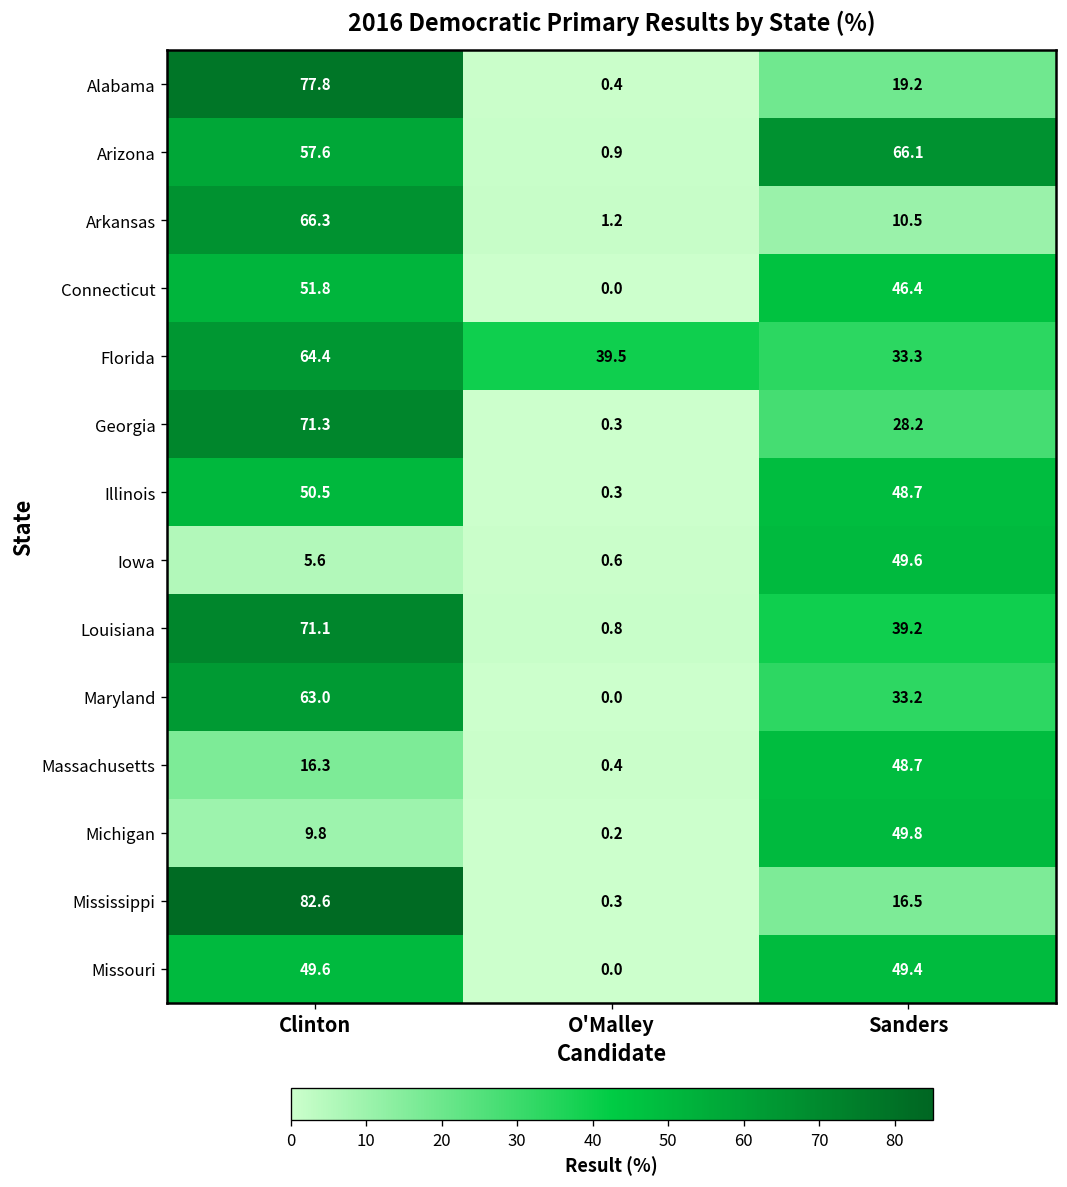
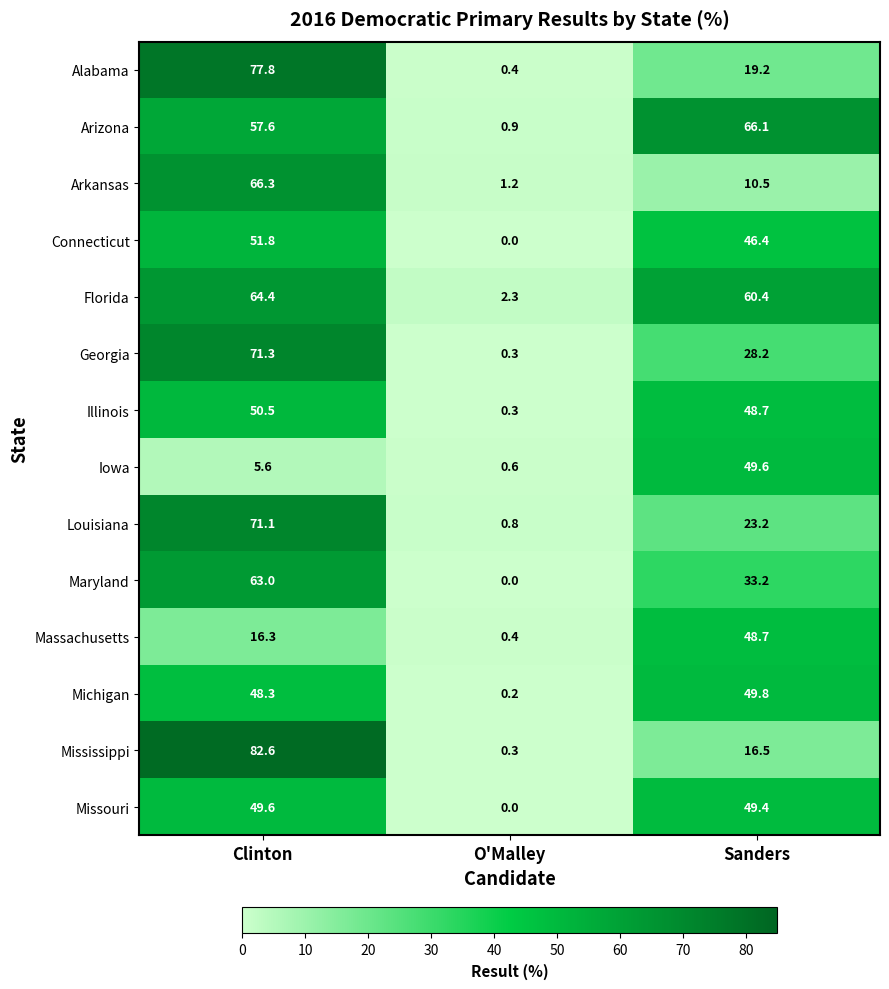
Florida, O'Malley: 39.5 -> 2.3
Florida, Sanders: 33.3 -> 60.4
Louisiana, Sanders: 39.2 -> 23.2
Michigan, Clinton: 9.8 -> 48.3
